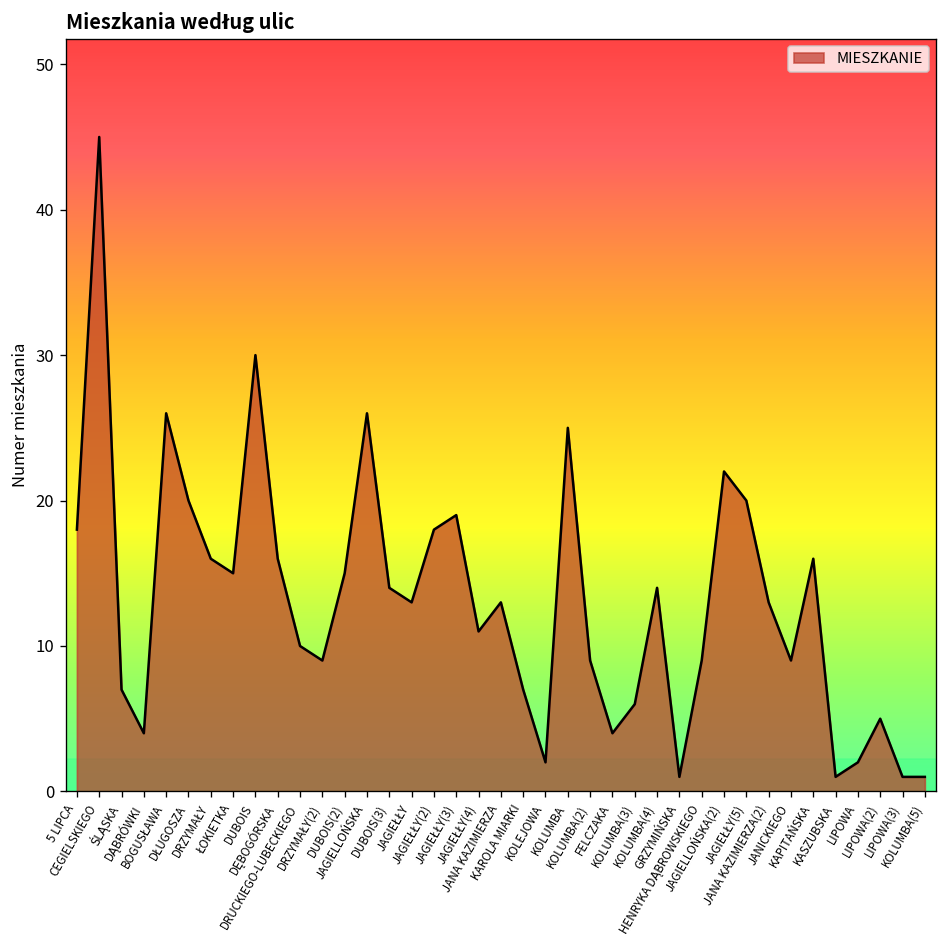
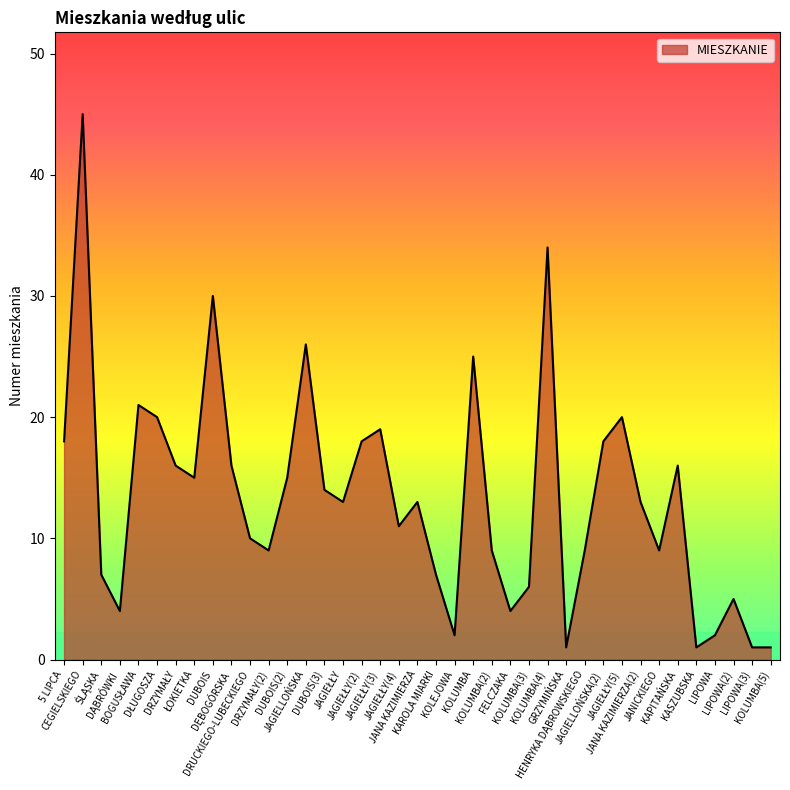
BOGUSŁAWA: 26 -> 21
KOLUMBA(4): 14 -> 34
JAGIELLOŃSKA(2): 22 -> 18
